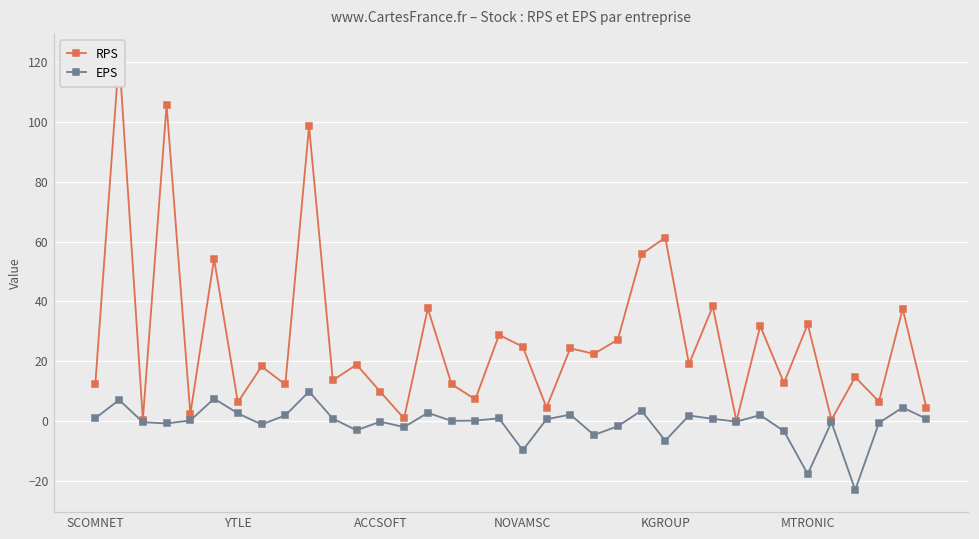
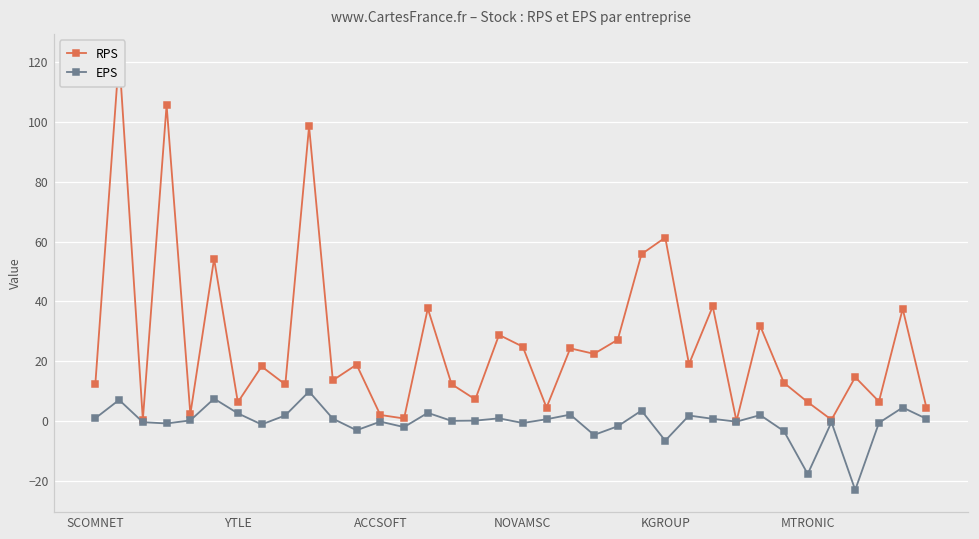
RPS, ACCSOFT: 10 -> 2
EPS, NOVAMSC: -10 -> -1
RPS, MTRONIC: 32 -> 6
